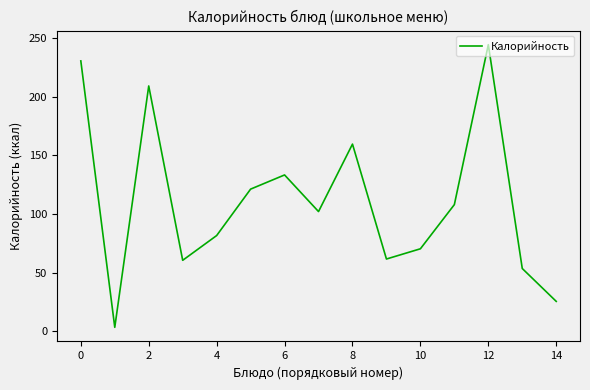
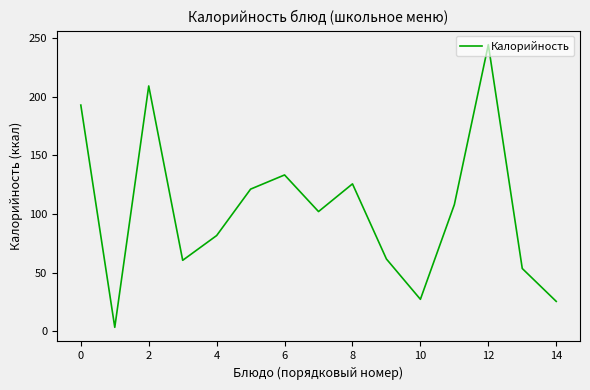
0: 230 -> 193
8: 160 -> 126
10: 70 -> 27
